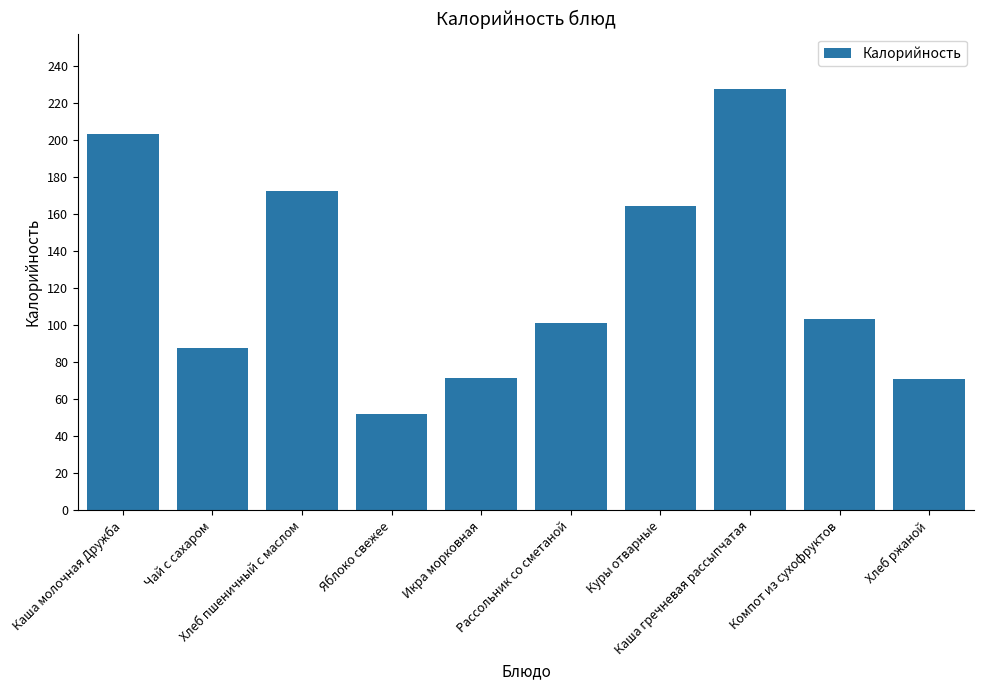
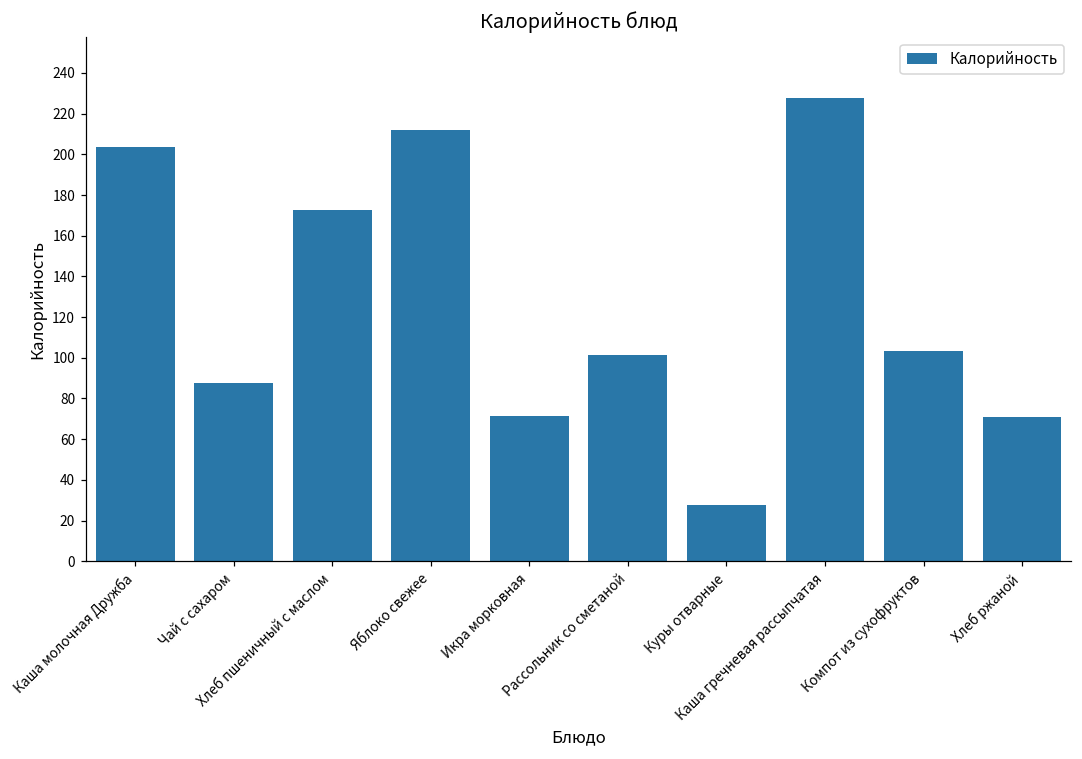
Яблоко свежее: 52 -> 212
Куры отварные: 165 -> 28
